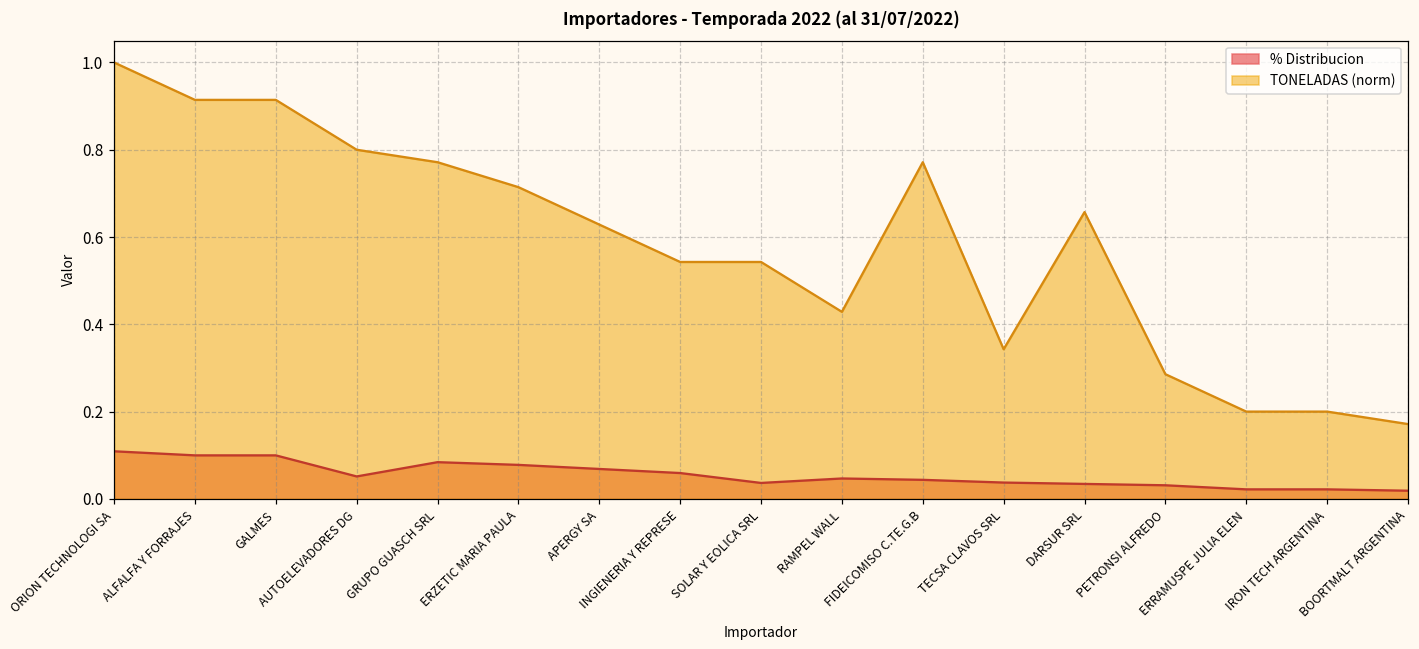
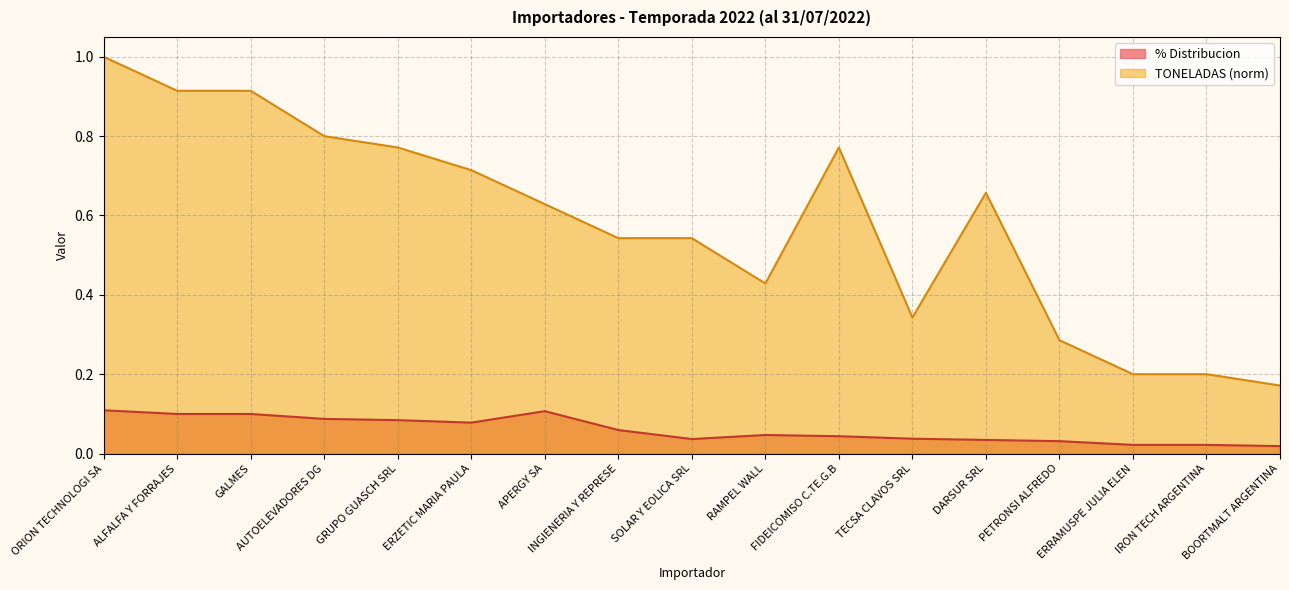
% Distribucion, AUTOELEVADORES DG: 0.05 -> 0.09
% Distribucion, APERGY SA: 0.07 -> 0.11
